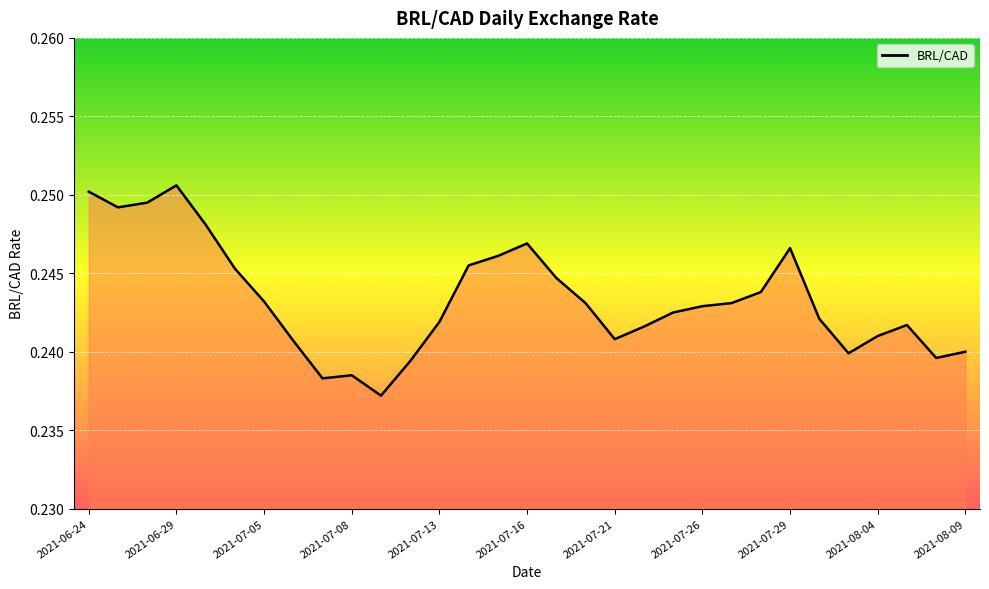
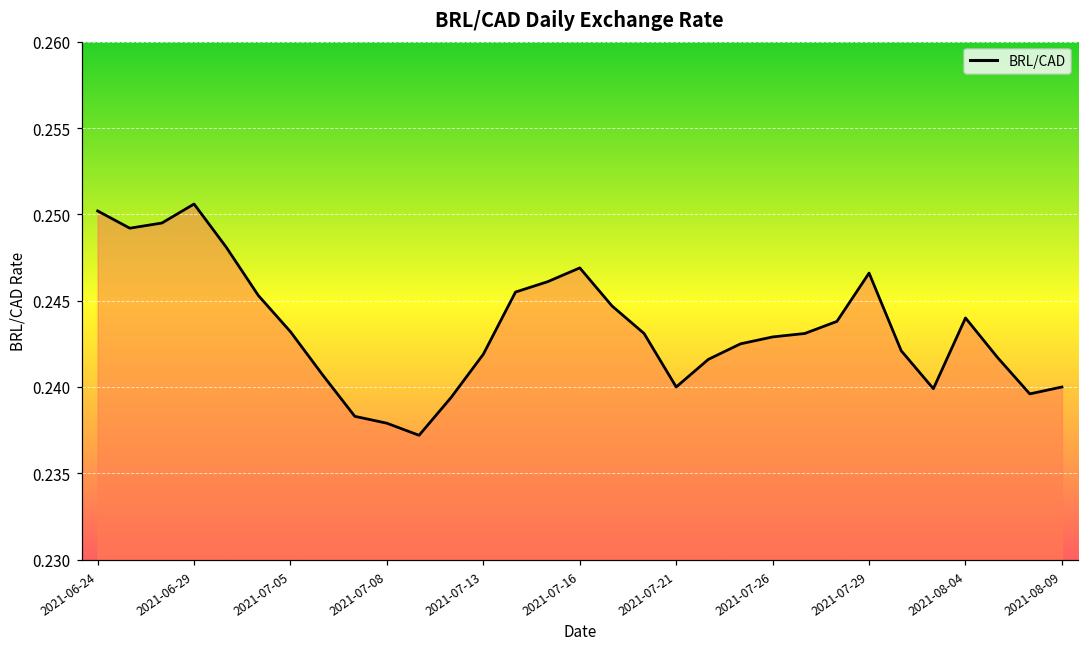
2021-07-08: 0.2385 -> 0.2379
2021-07-21: 0.2408 -> 0.2400
2021-08-04: 0.241 -> 0.244
